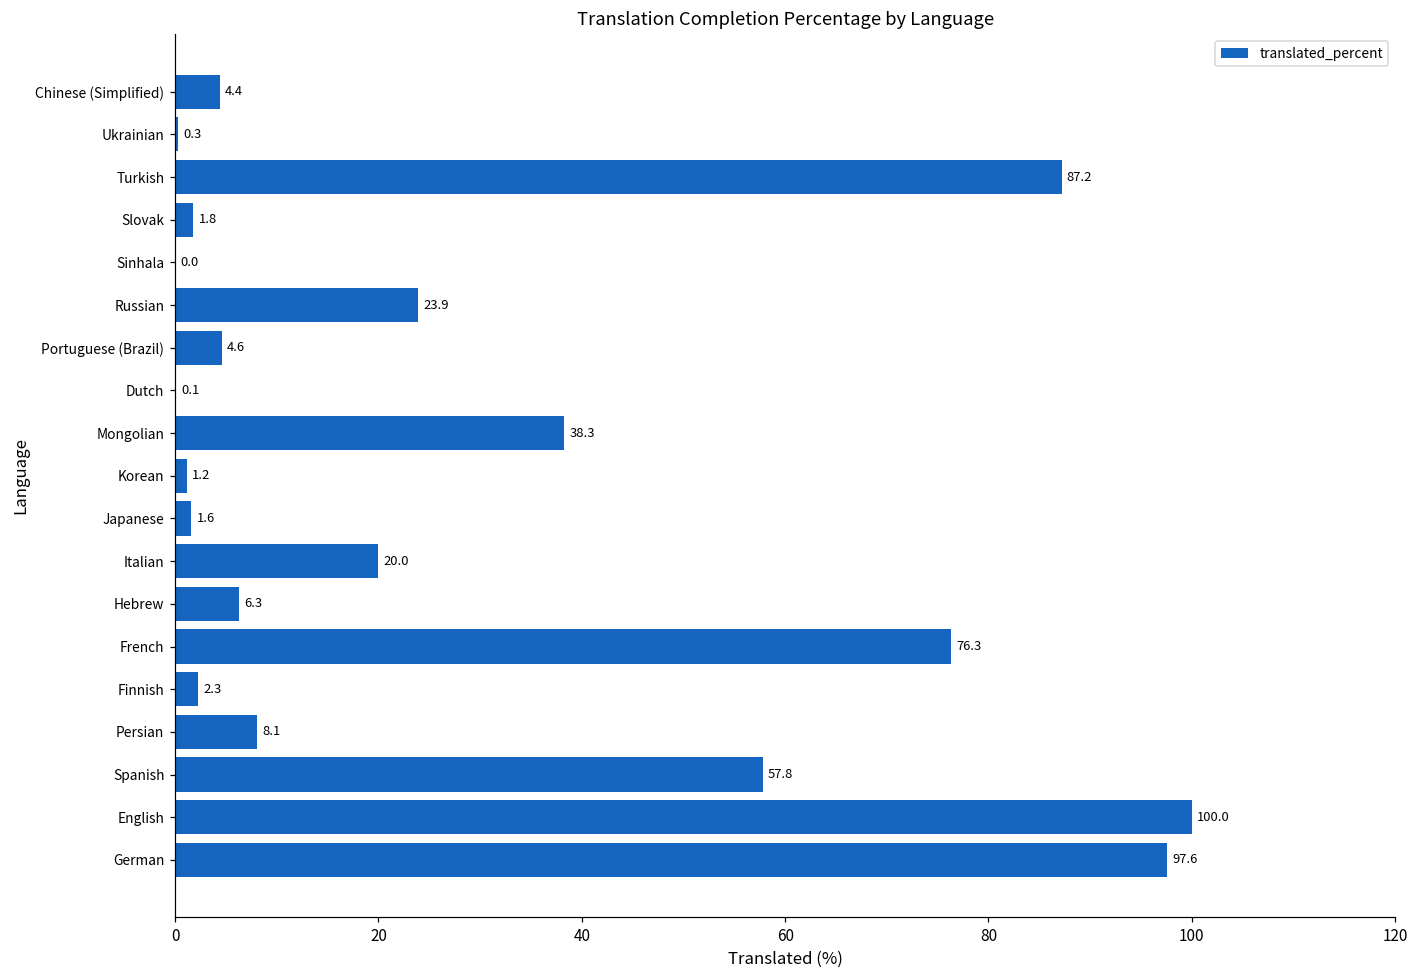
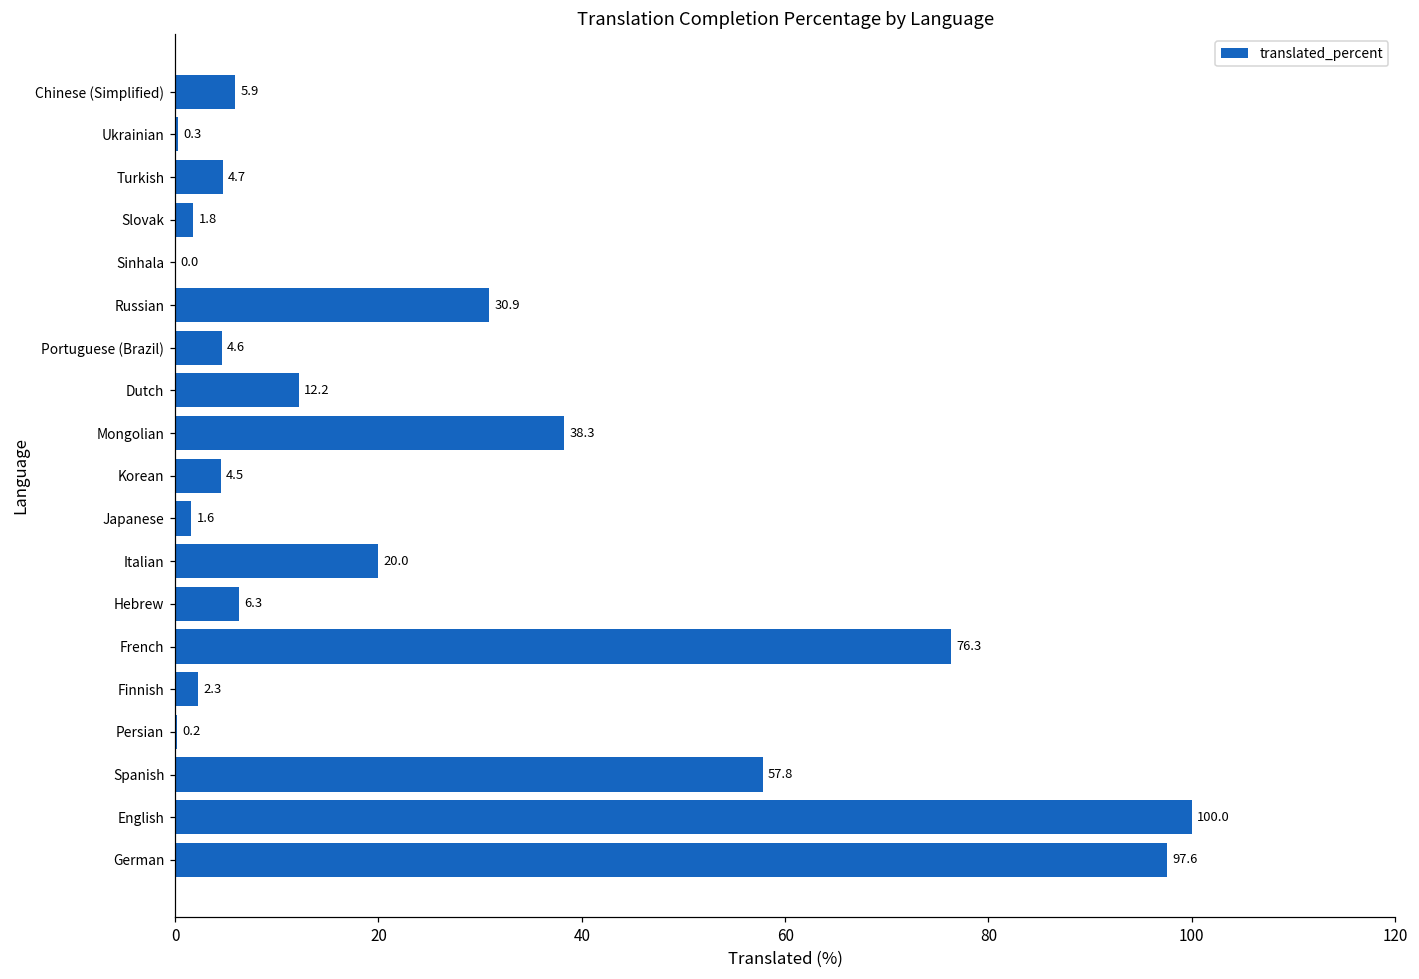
Chinese (Simplified): 4.4 -> 5.9
Turkish: 87.2 -> 4.7
Russian: 23.9 -> 30.9
Dutch: 0.1 -> 12.2
Korean: 1.2 -> 4.5
Persian: 8.1 -> 0.2
